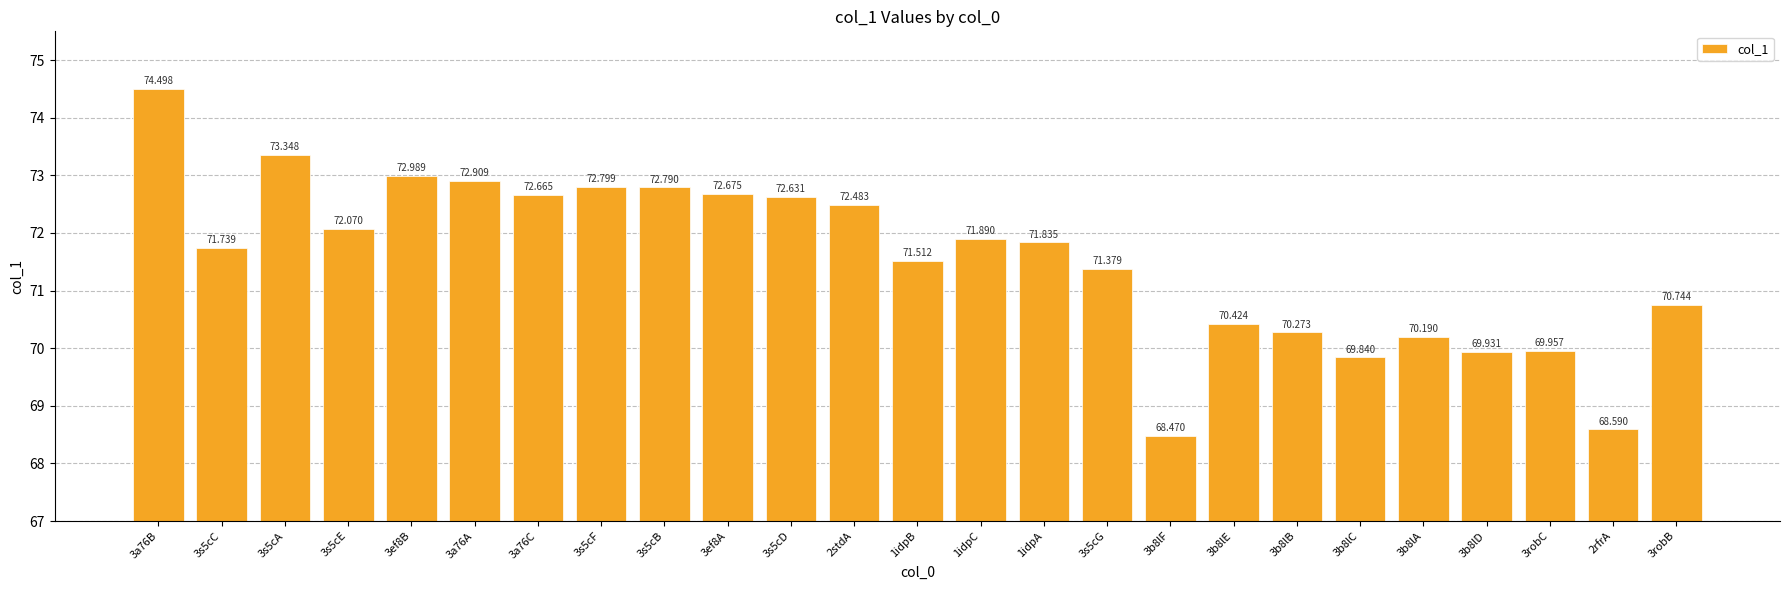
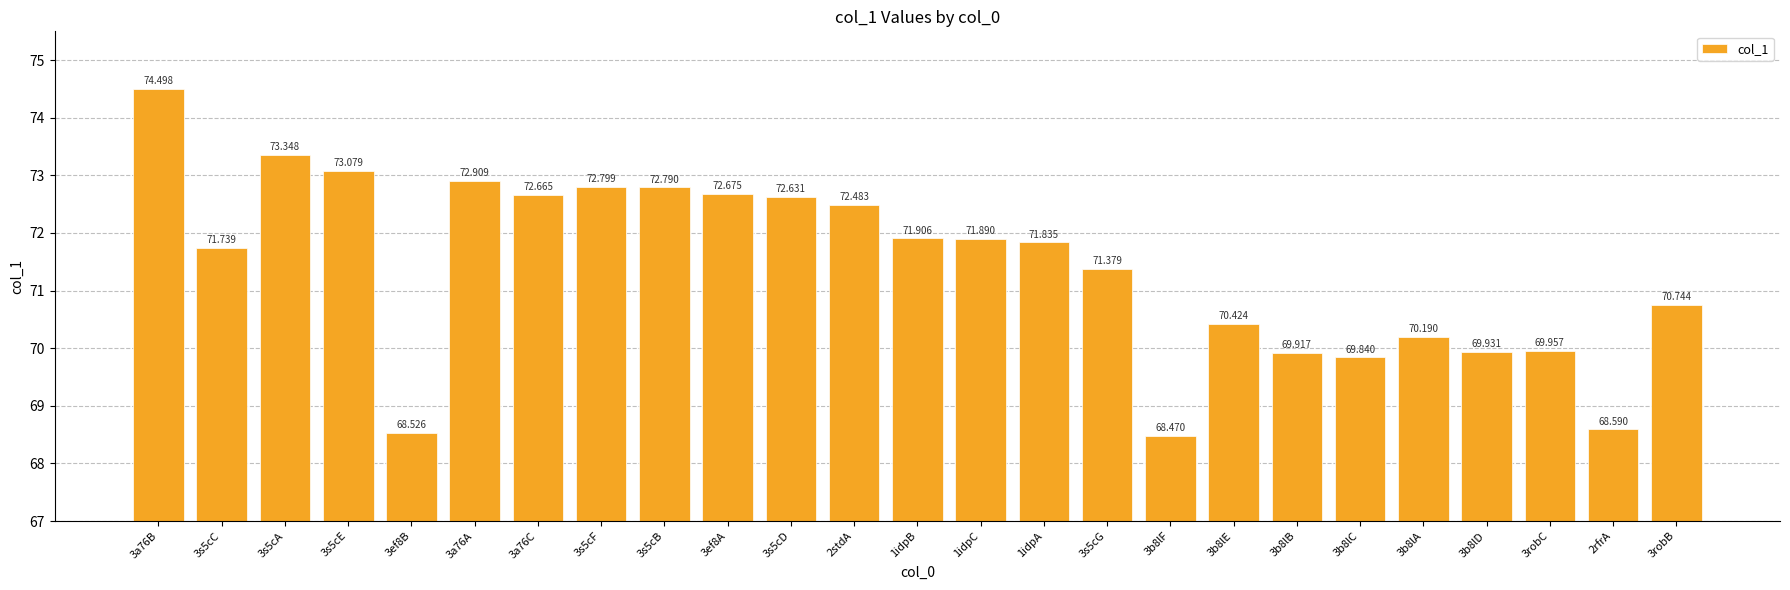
3s5cE: 72.070 -> 73.079
3ef8B: 72.989 -> 68.526
1idpB: 71.512 -> 71.906
3b8lB: 70.273 -> 69.917
